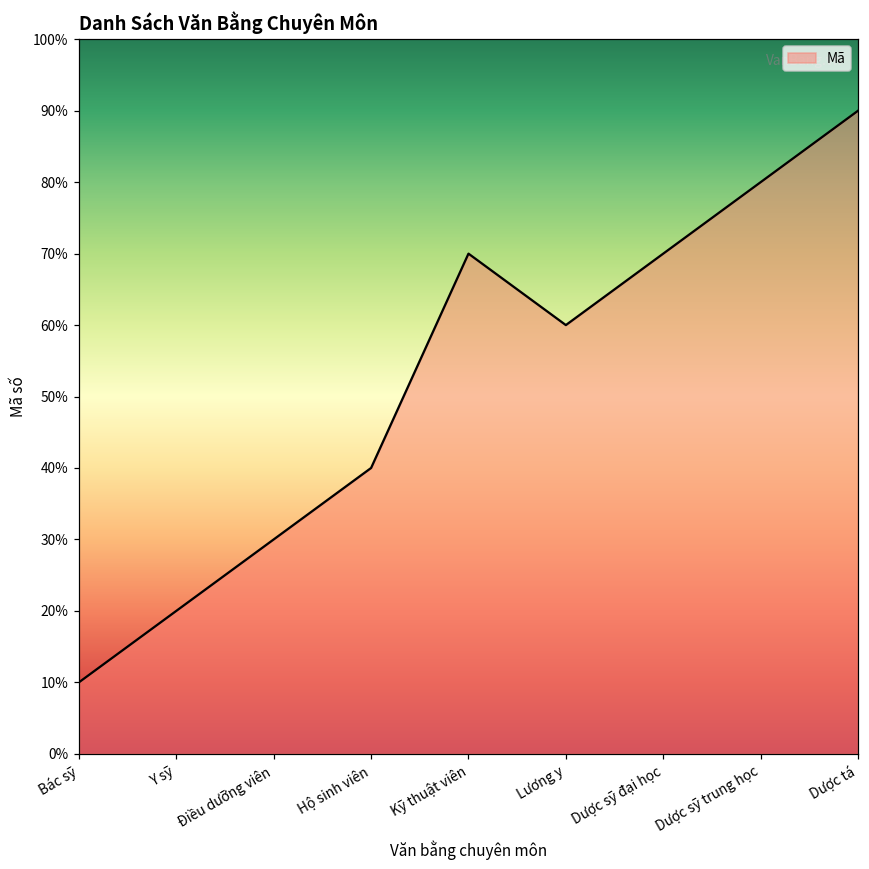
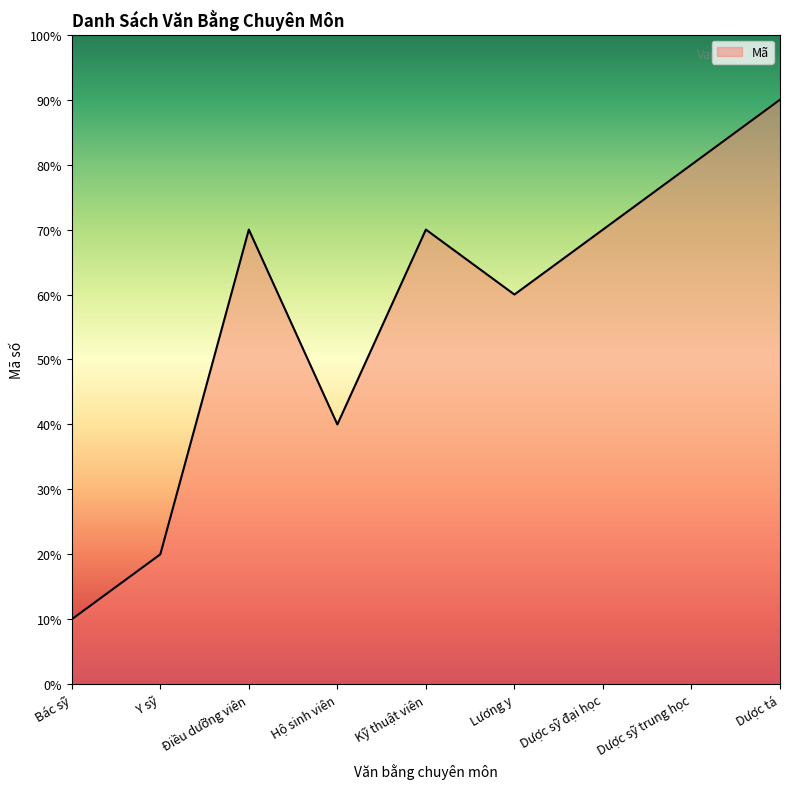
Điều dưỡng viên: 30% -> 70%
